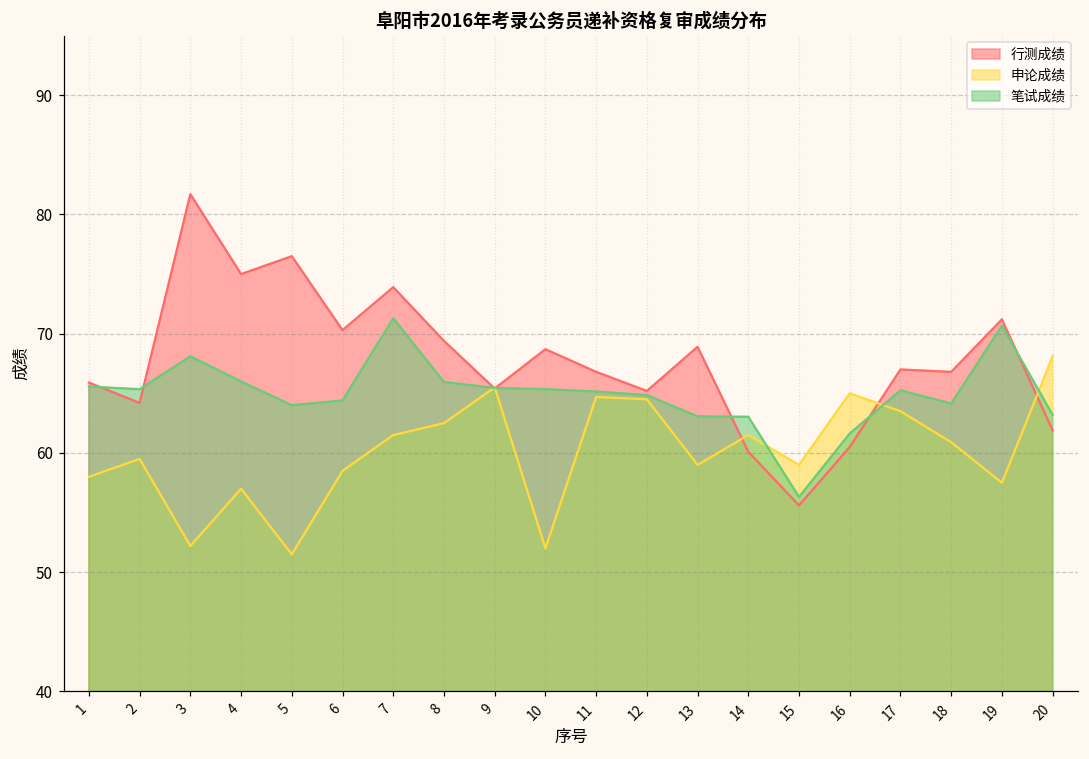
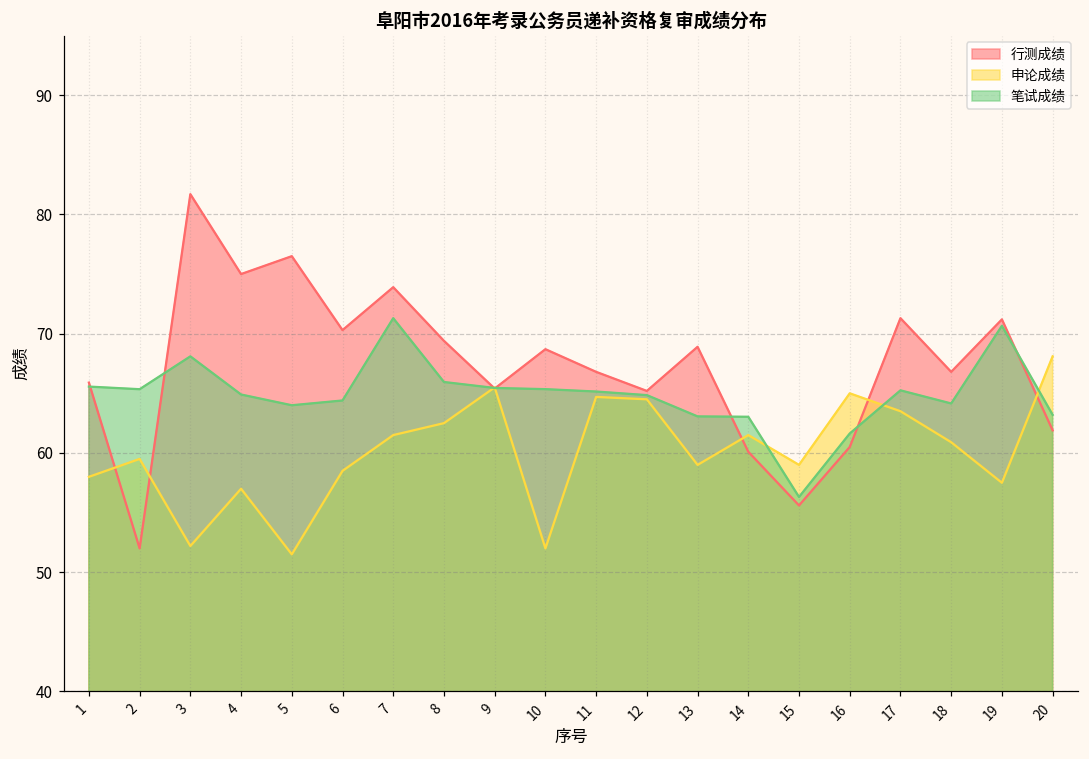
行测成绩, 2: 64.2 -> 52.0
笔试成绩, 4: 66.0 -> 64.9
行测成绩, 17: 67.0 -> 71.3
